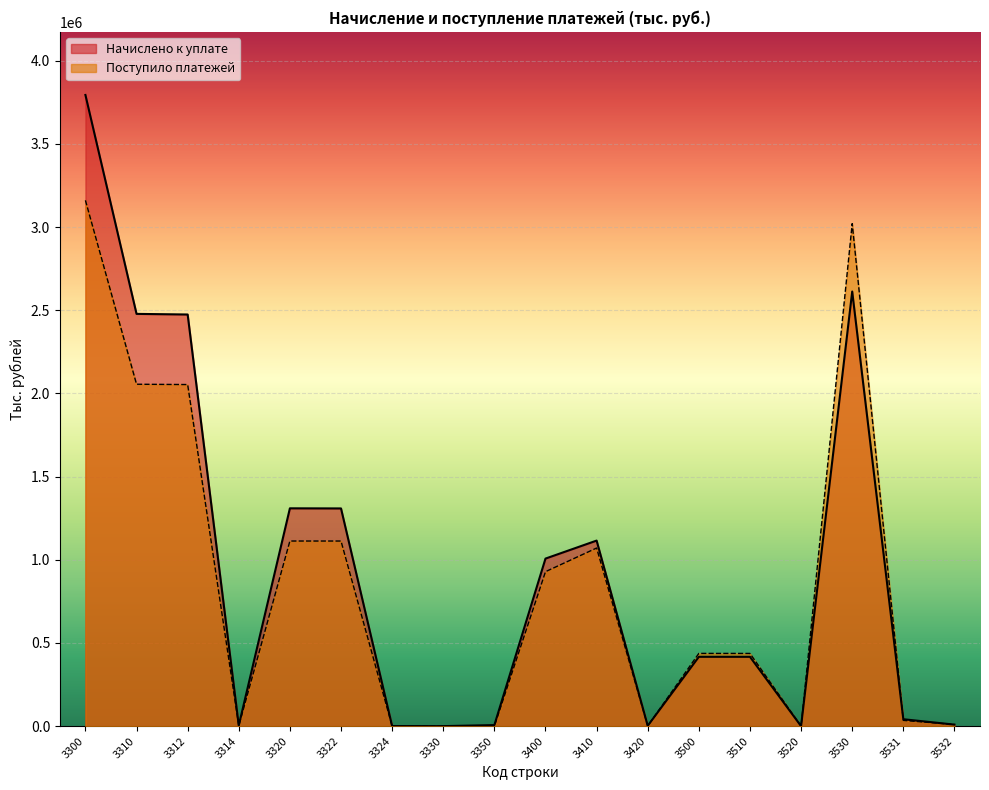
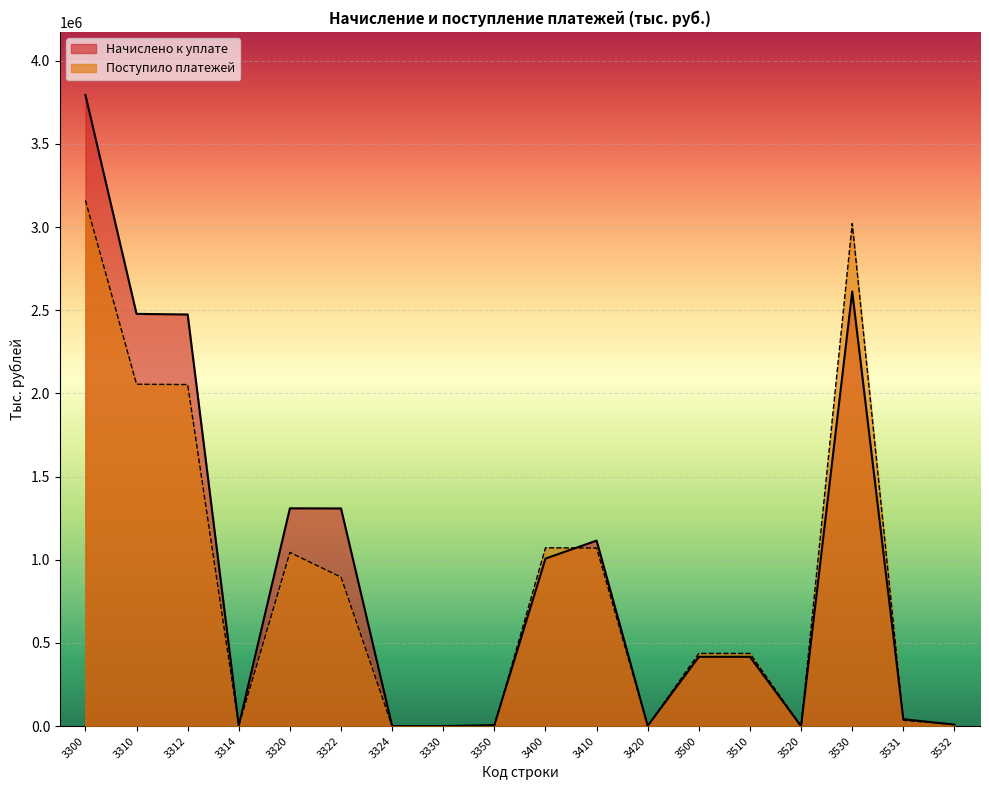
Поступило платежей, 3320: 1110000 -> 1040000
Поступило платежей, 3322: 1110000 -> 900000
Поступило платежей, 3400: 930000 -> 1070000
